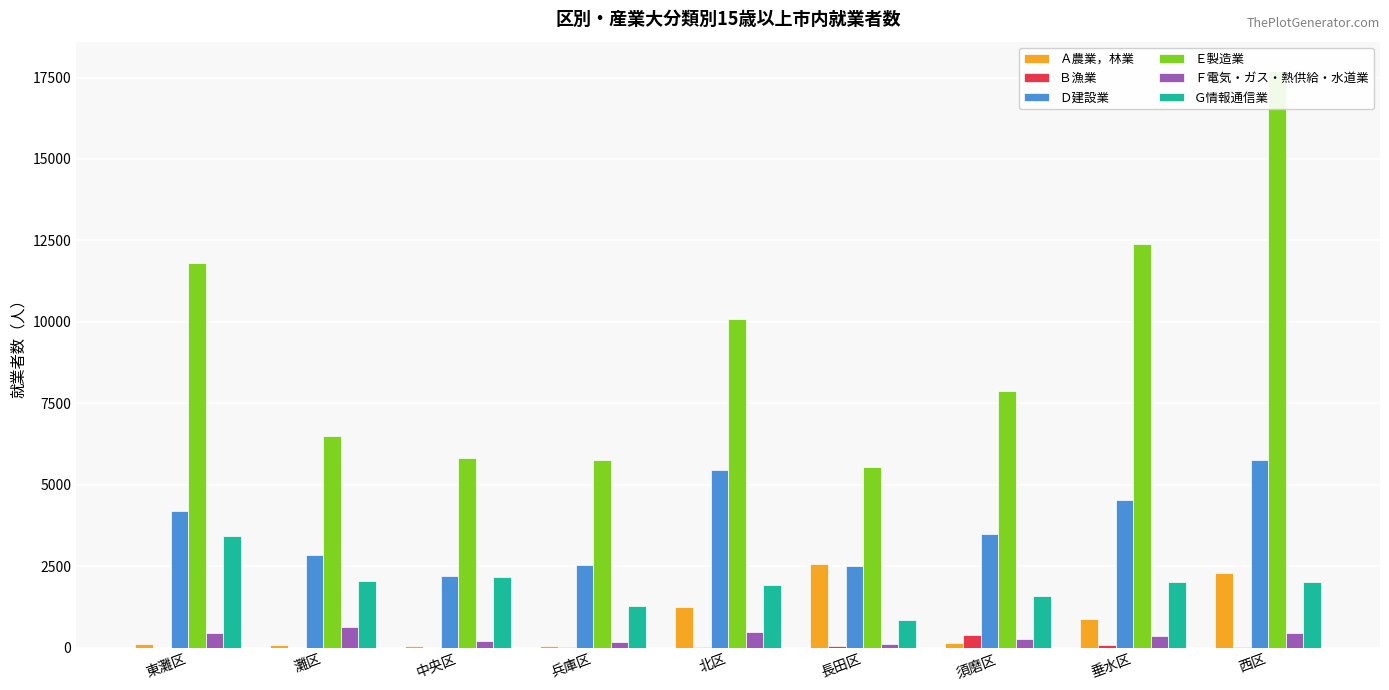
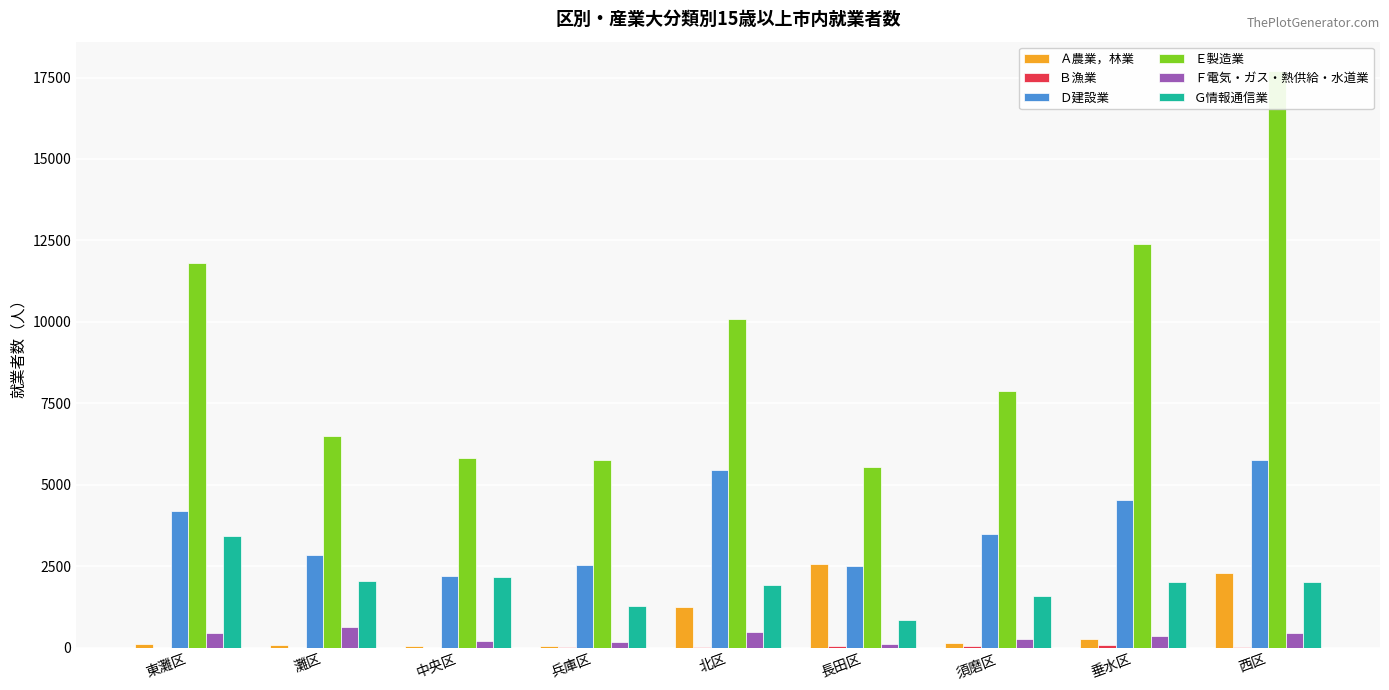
Ｂ漁業, 須磨区: 400 -> 100
Ａ農業，林業, 垂水区: 900 -> 300
